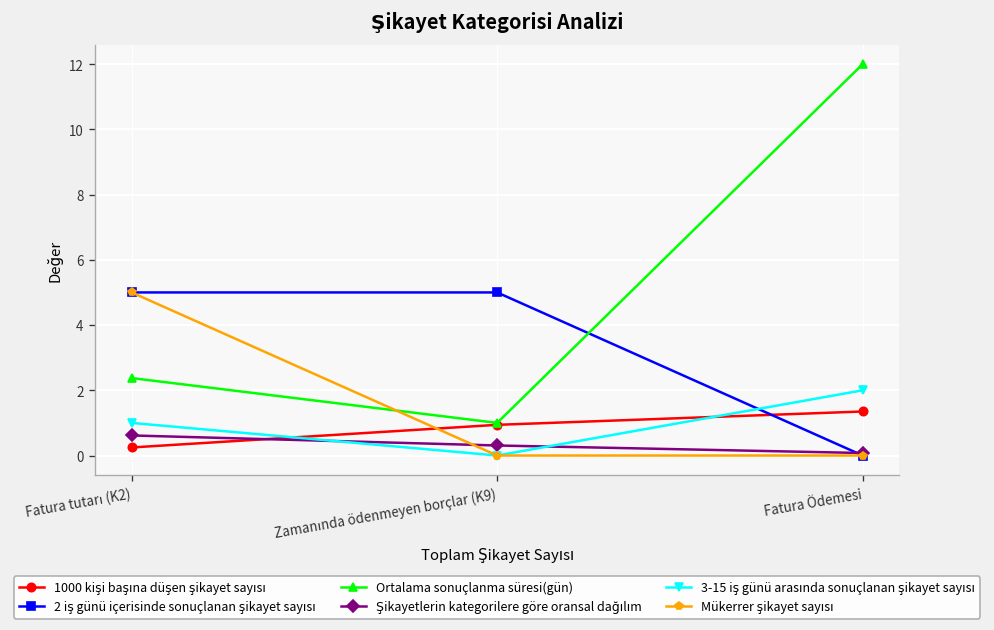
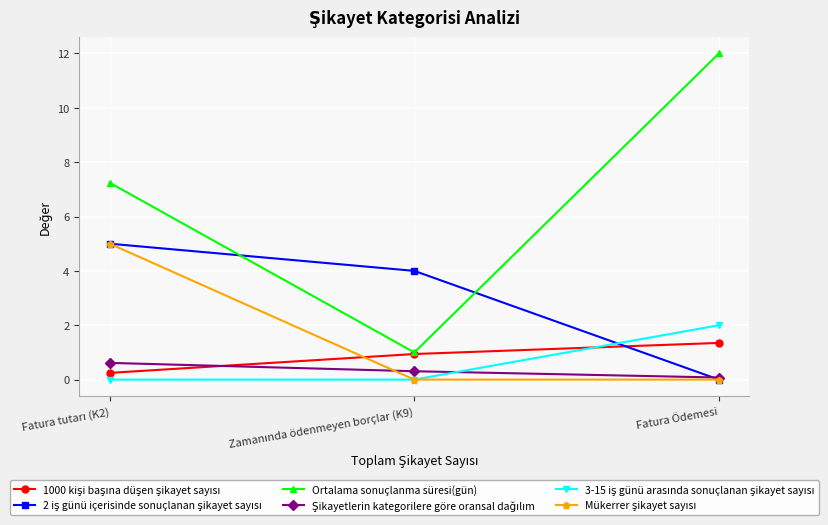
Ortalama sonuçlanma süresi(gün), Fatura tutarı (K2): 2.4 -> 7.2
3-15 iş günü arasında sonuçlanan şikayet sayısı, Fatura tutarı (K2): 1 -> 0
2 iş günü içerisinde sonuçlanan şikayet sayısı, Zamanında ödenmeyen borçlar (K9): 5 -> 4
